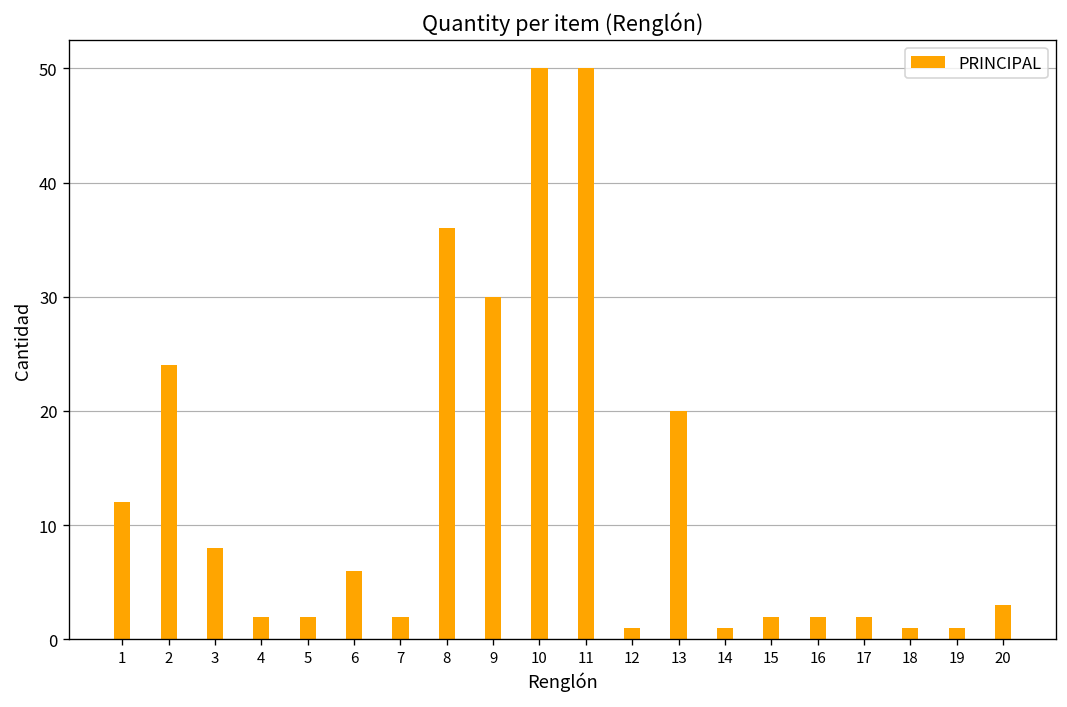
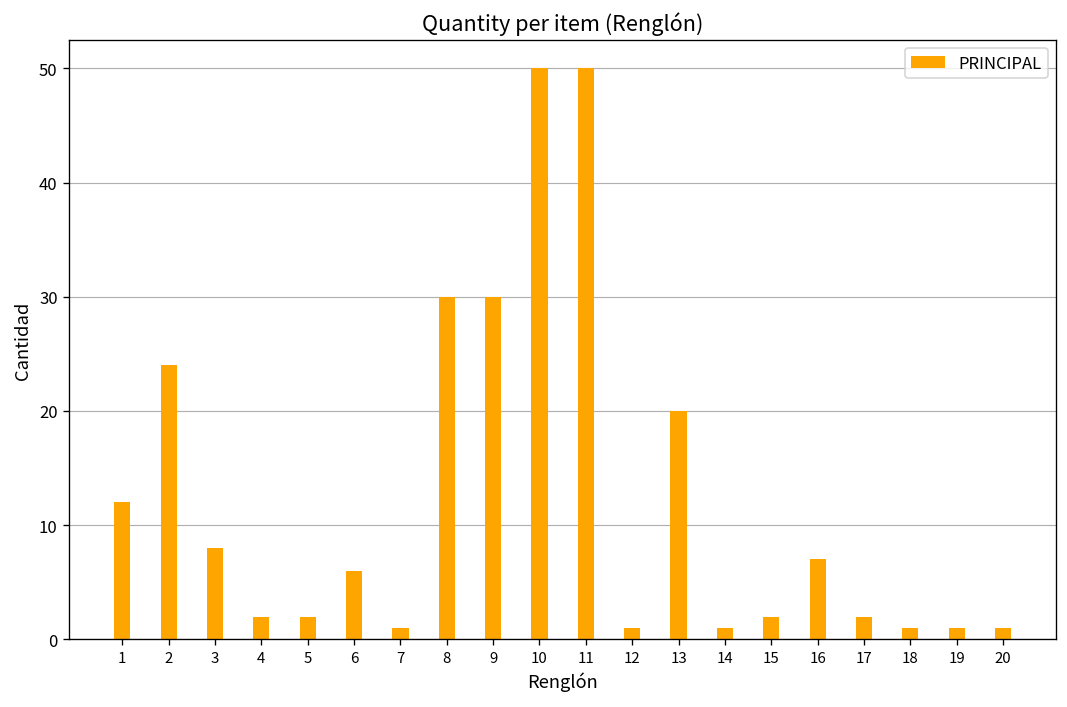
7: 2 -> 1
8: 36 -> 30
16: 2 -> 7
20: 3 -> 1
